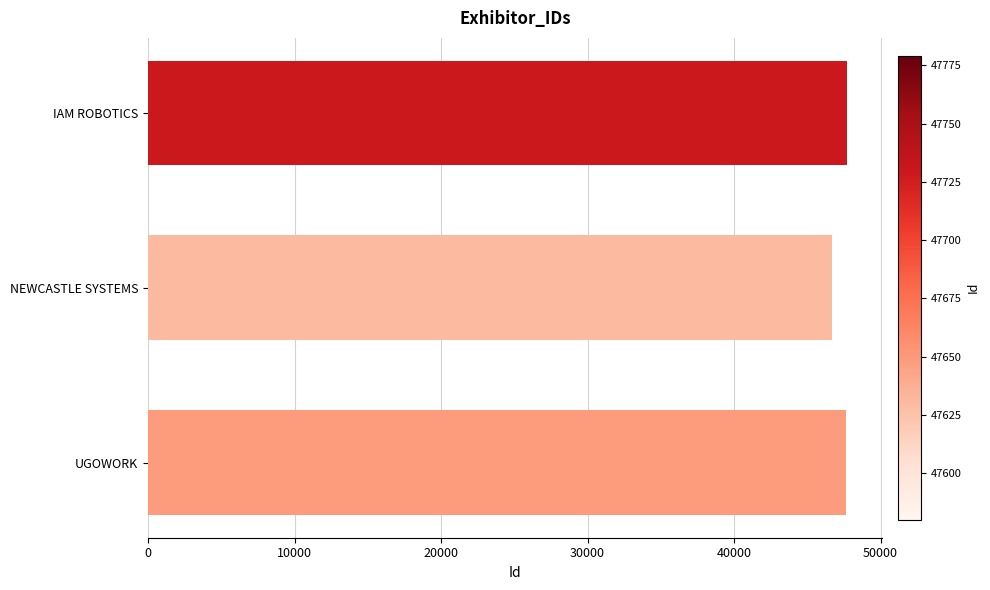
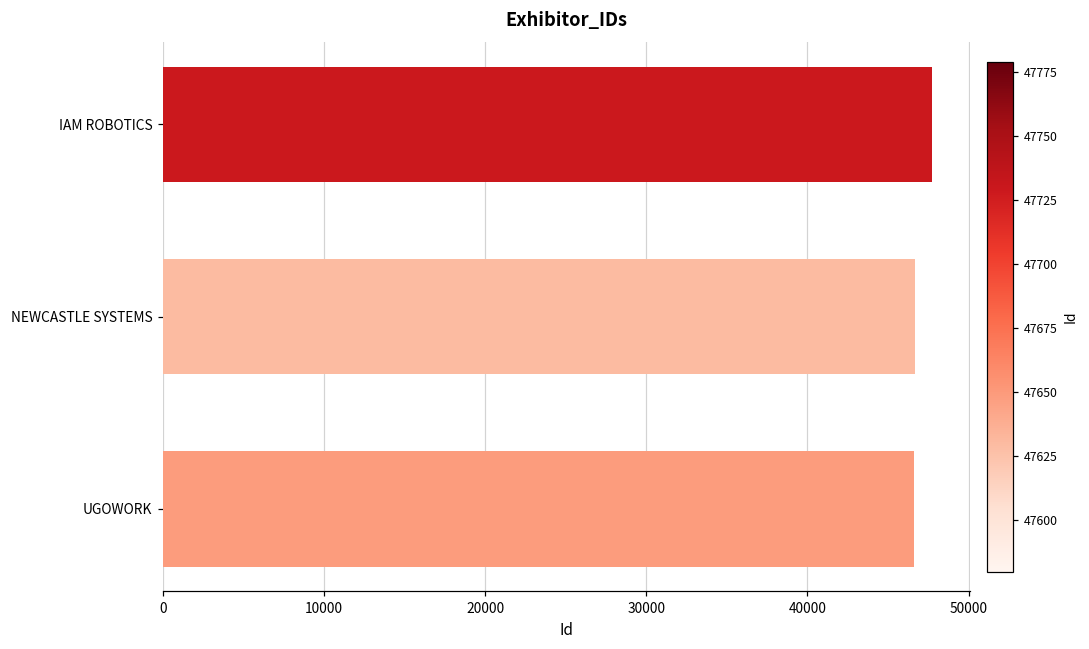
UGOWORK: 47600 -> 46600
